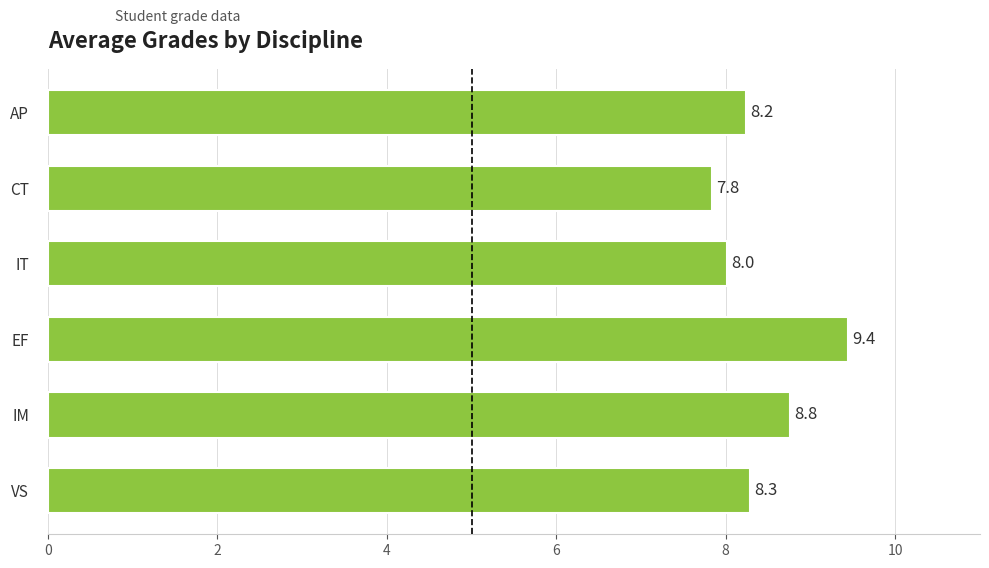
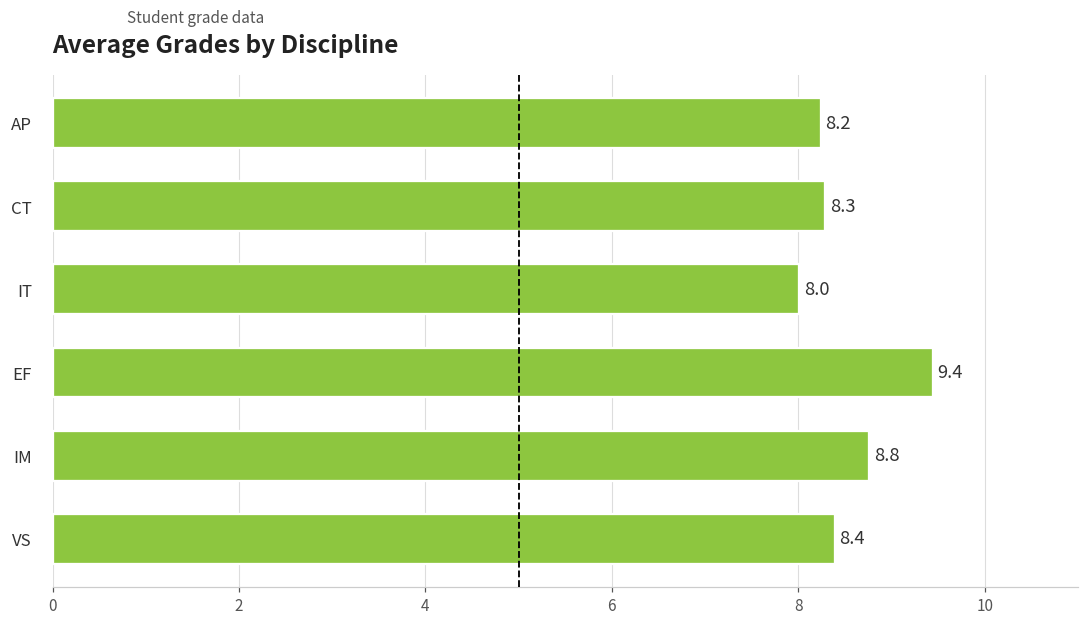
CT: 7.8 -> 8.3
VS: 8.3 -> 8.4
